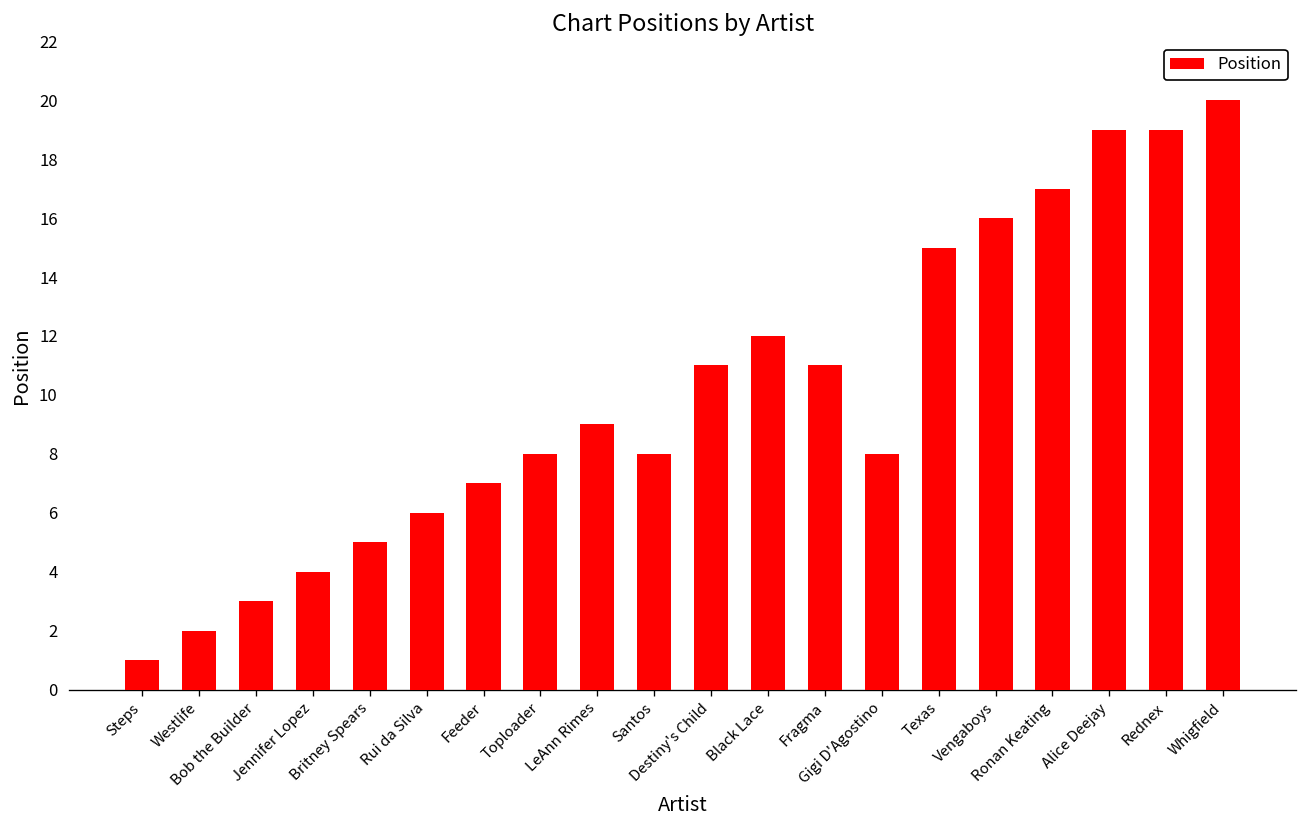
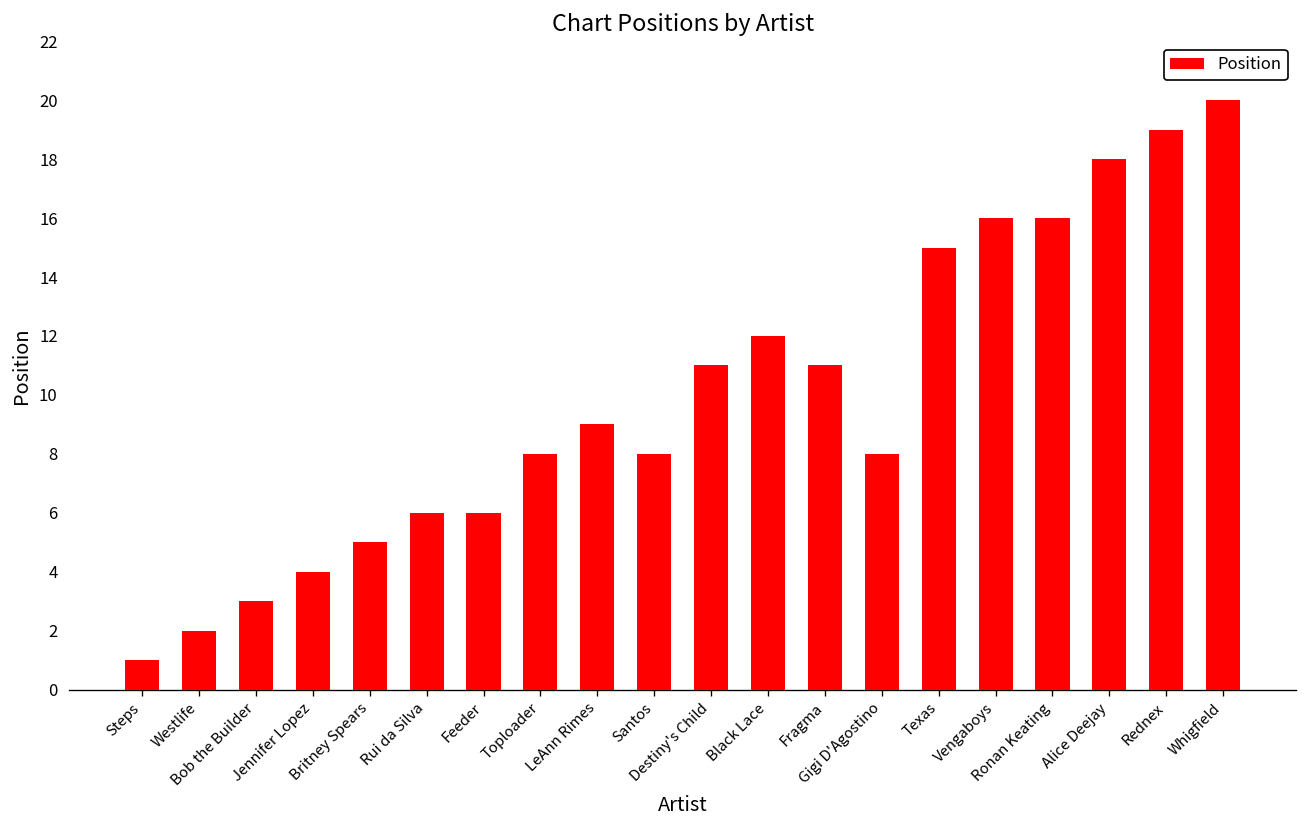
Feeder: 7 -> 6
Ronan Keating: 17 -> 16
Alice Deejay: 19 -> 18
